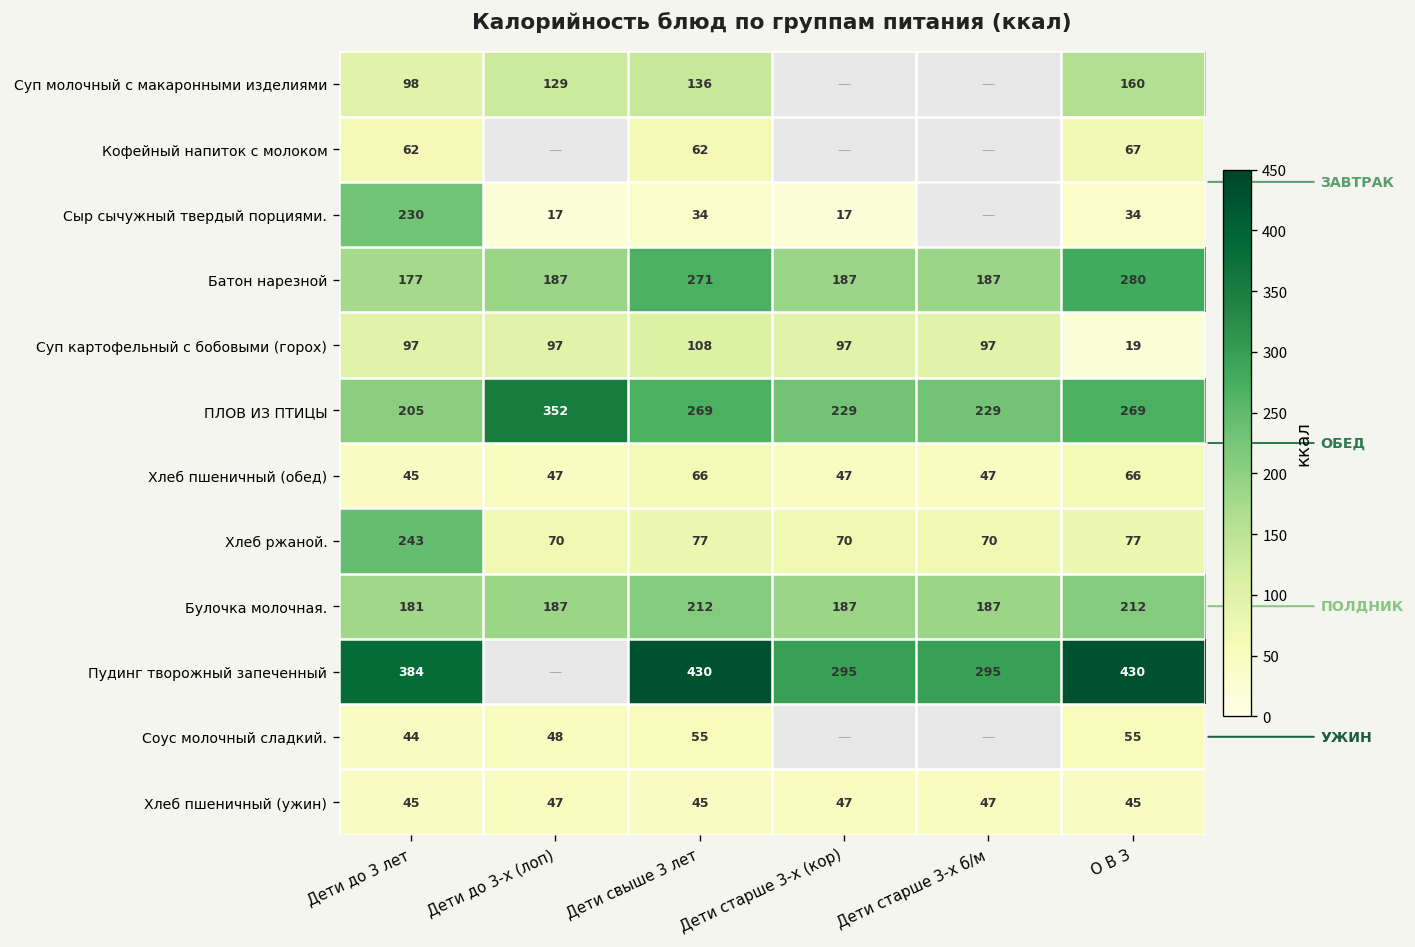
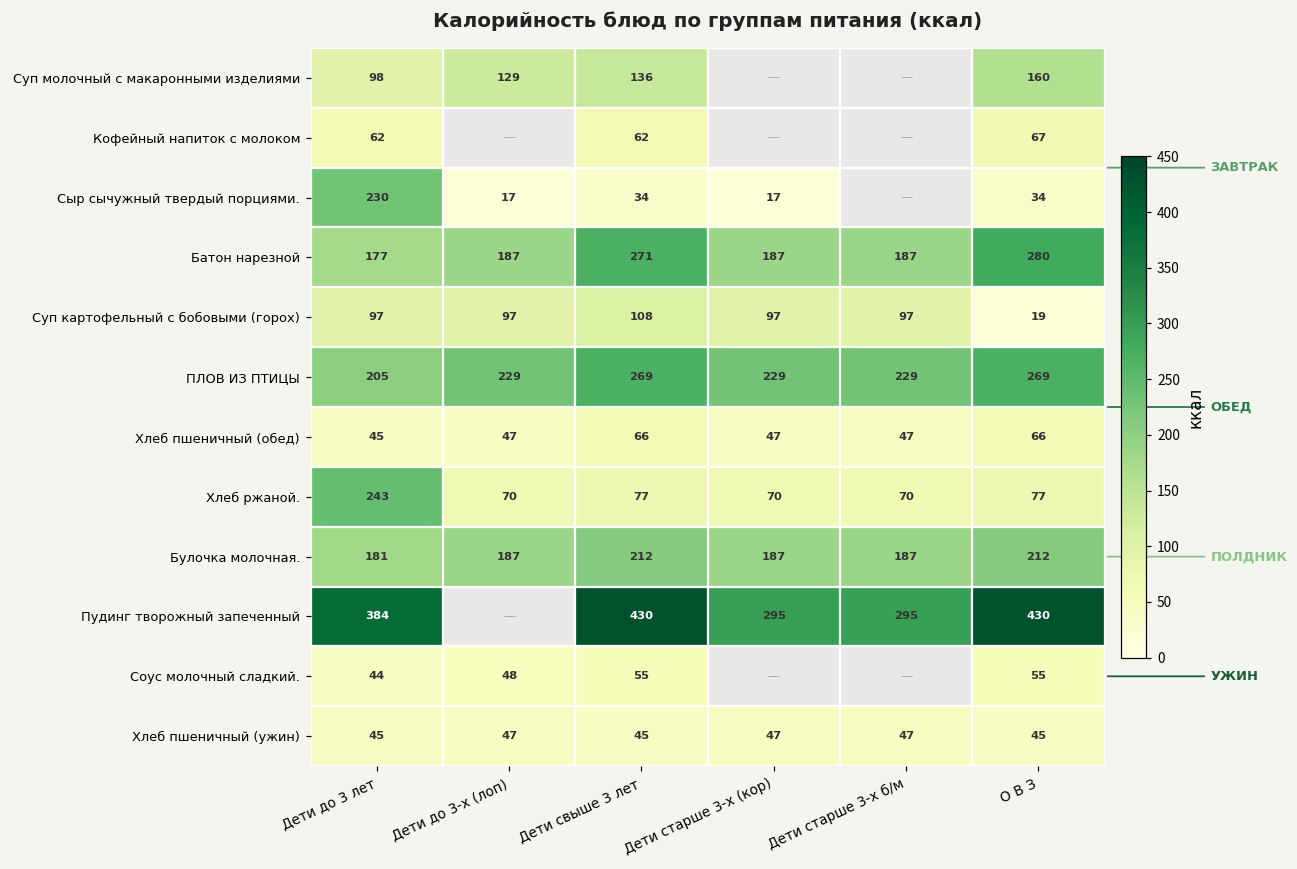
ПЛОВ ИЗ ПТИЦЫ, Дети до 3-х (лоп): 352 -> 229
